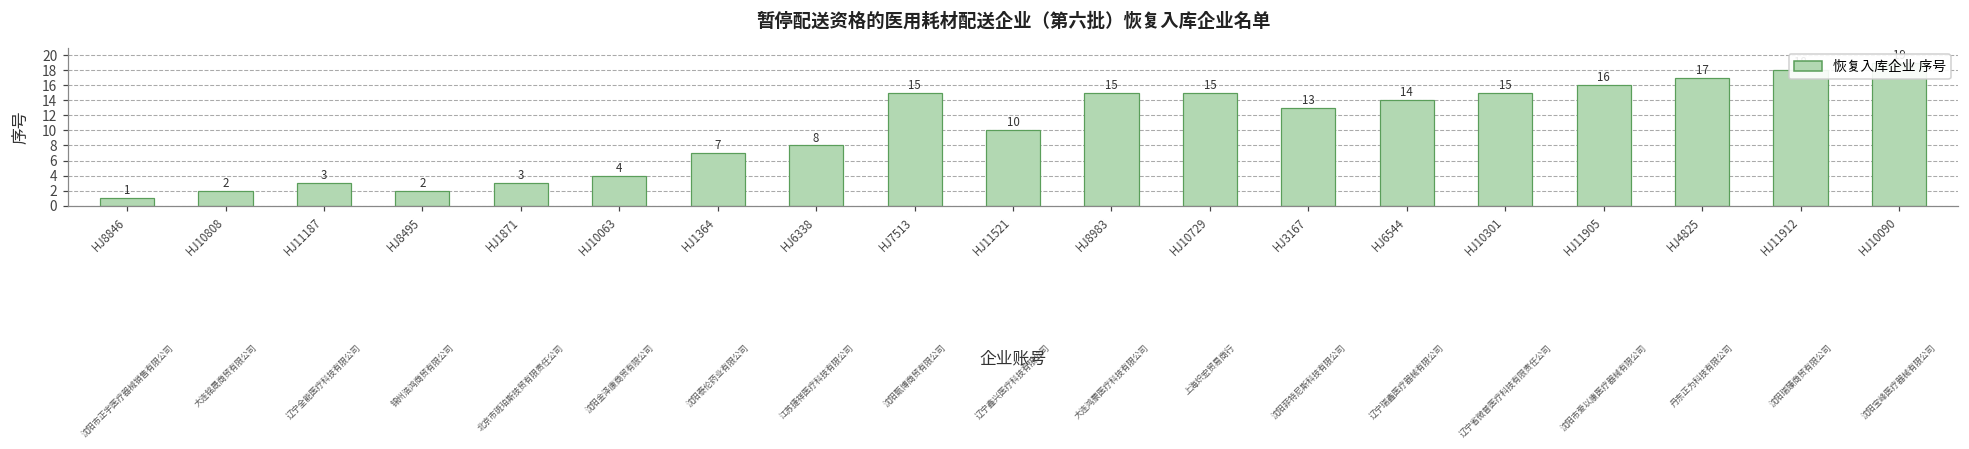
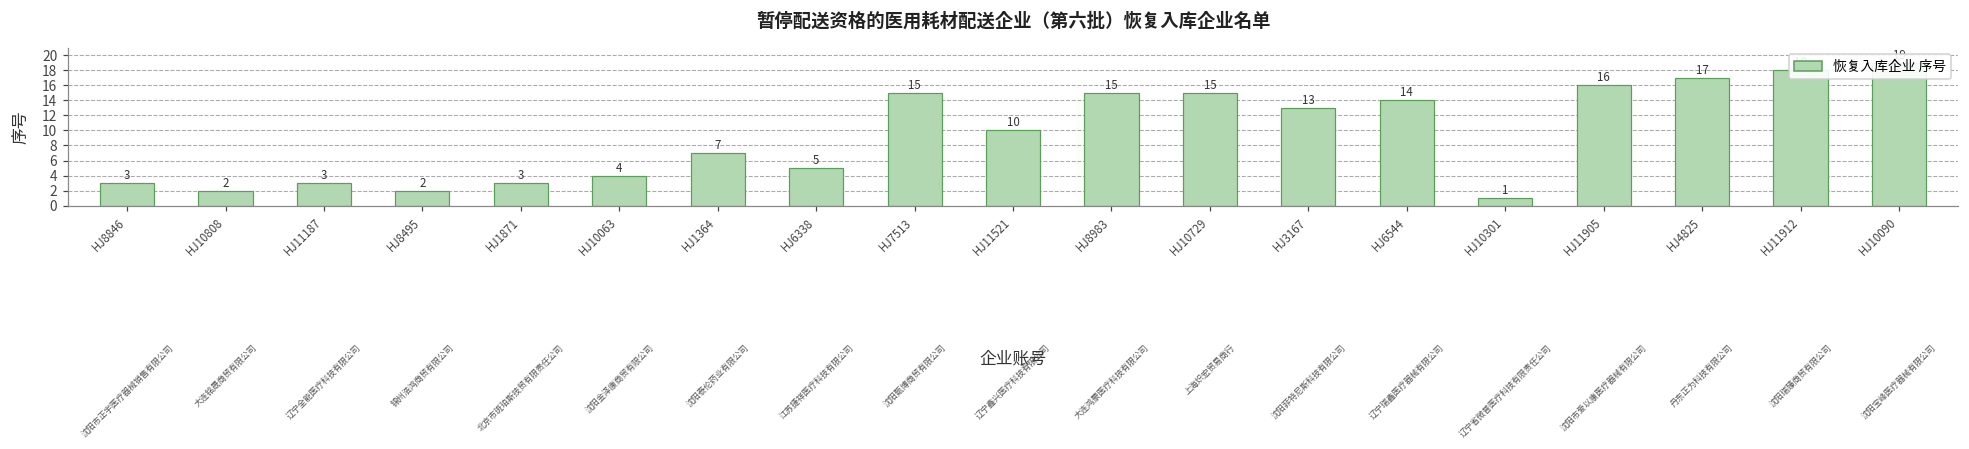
HJ8846: 1 -> 3
HJ6338: 8 -> 5
HJ10301: 15 -> 1
